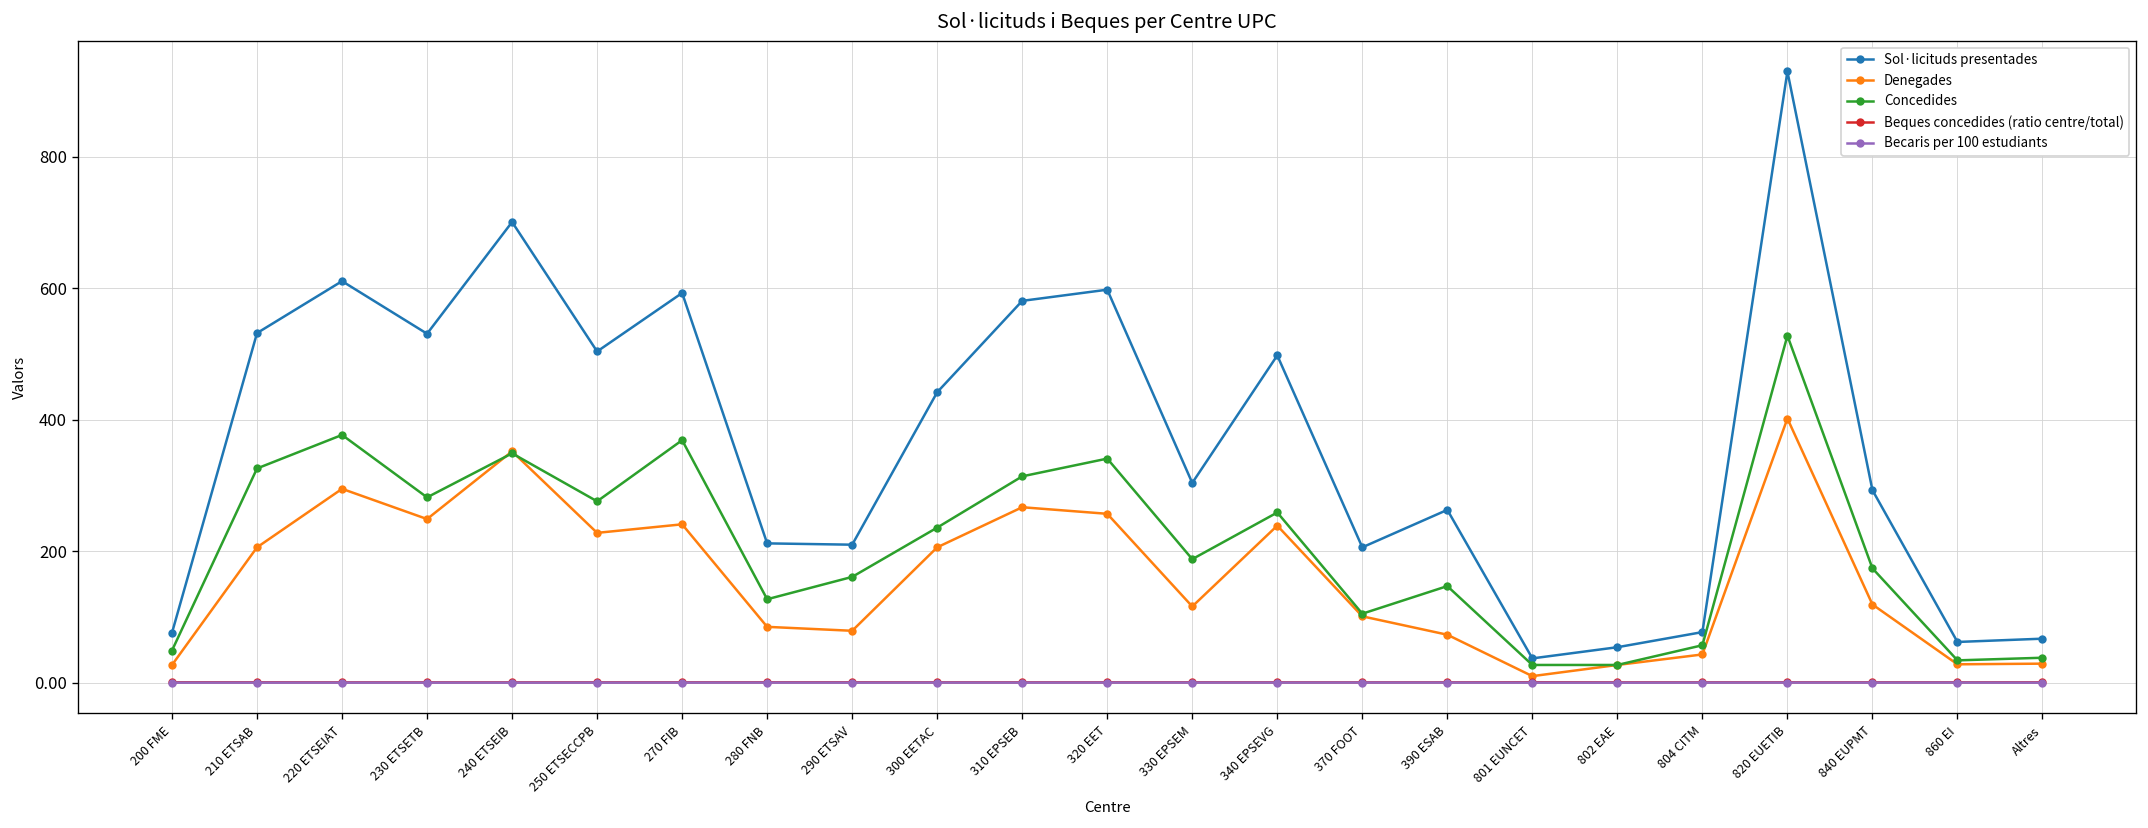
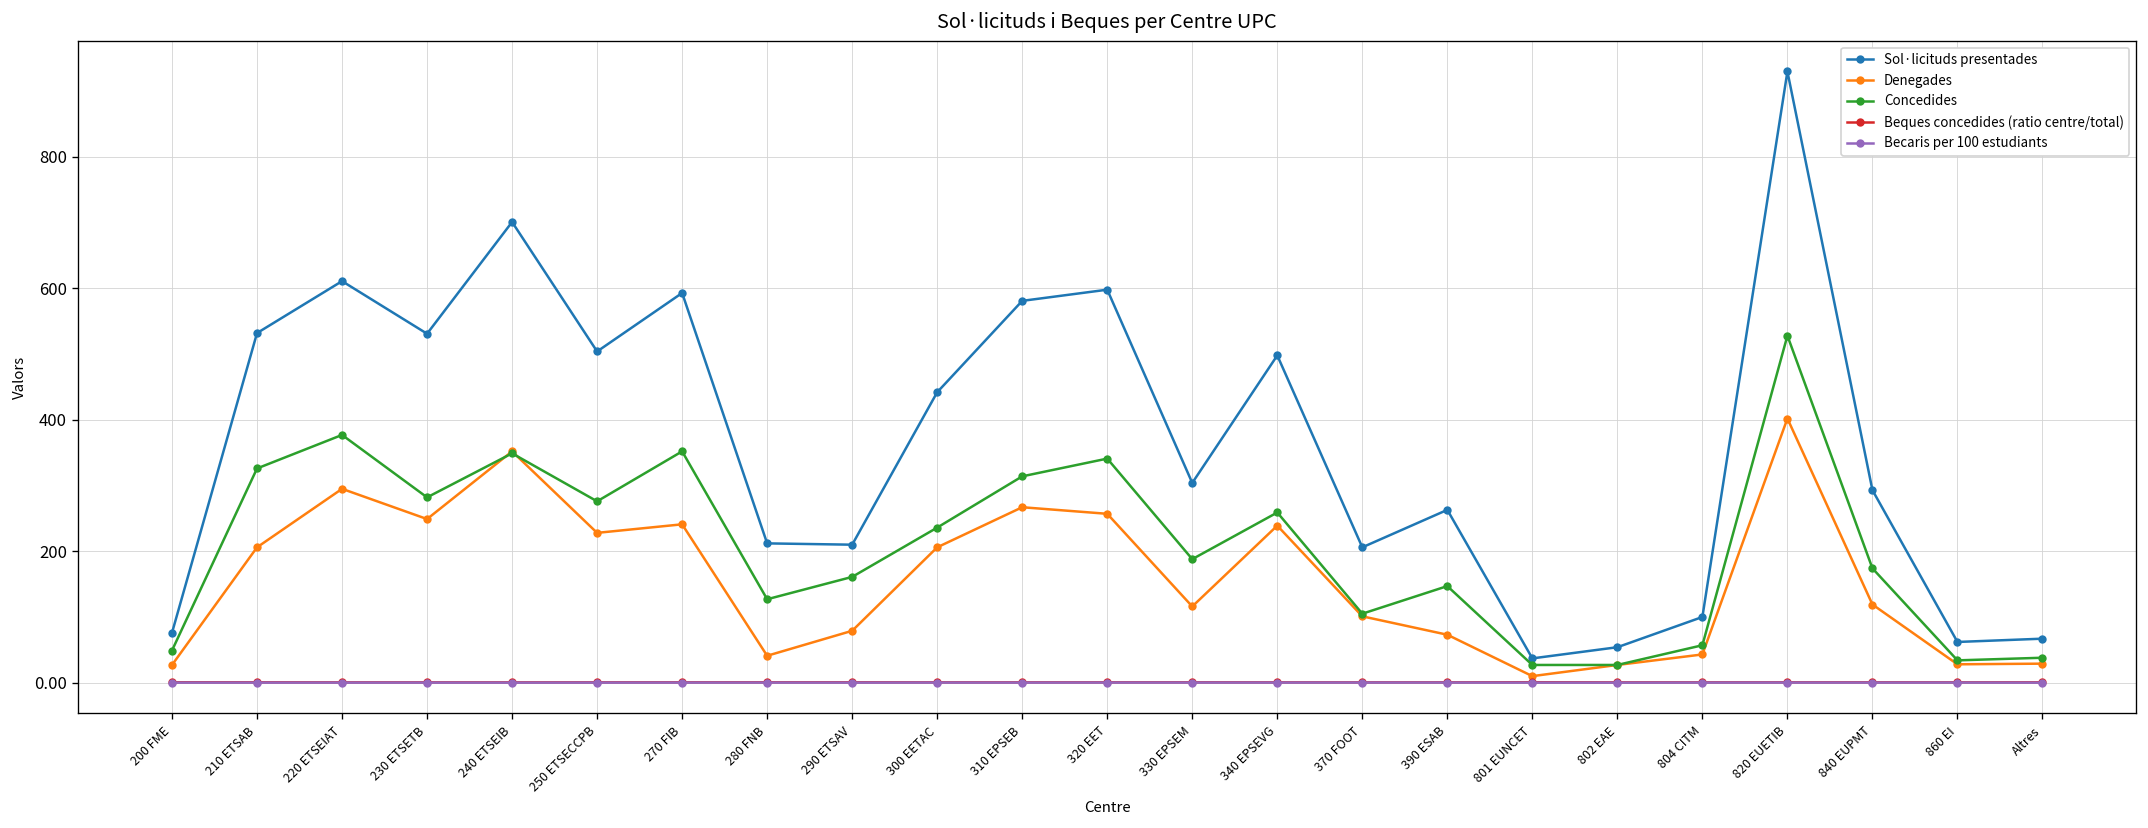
Concedides, 270 FIB: 370 -> 350
Denegades, 280 FNB: 90 -> 40
Sol·licituds presentades, 804 CITM: 80 -> 100
